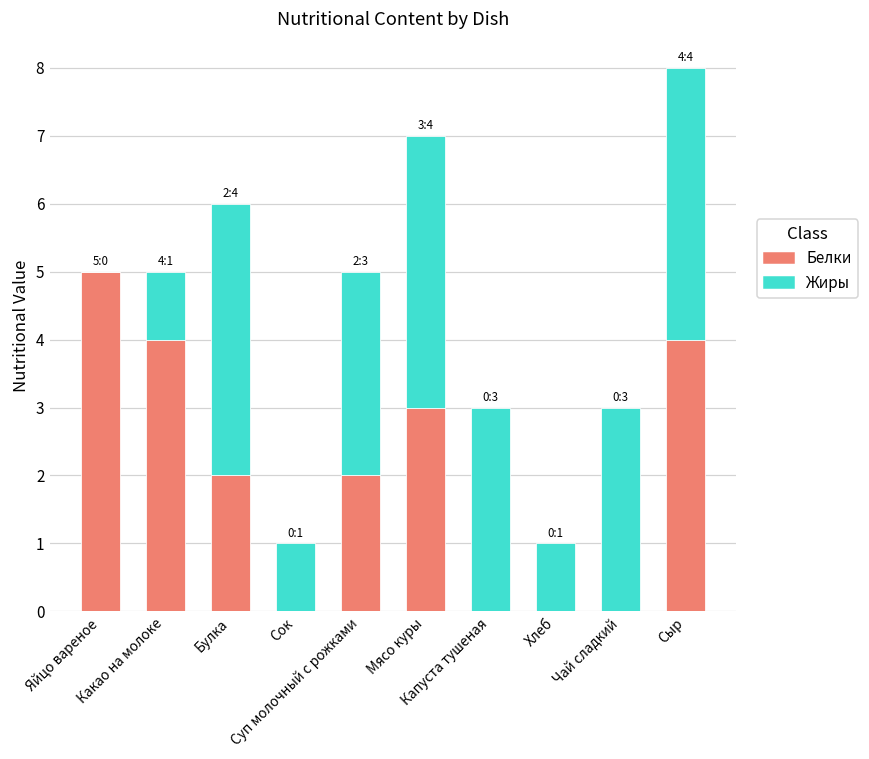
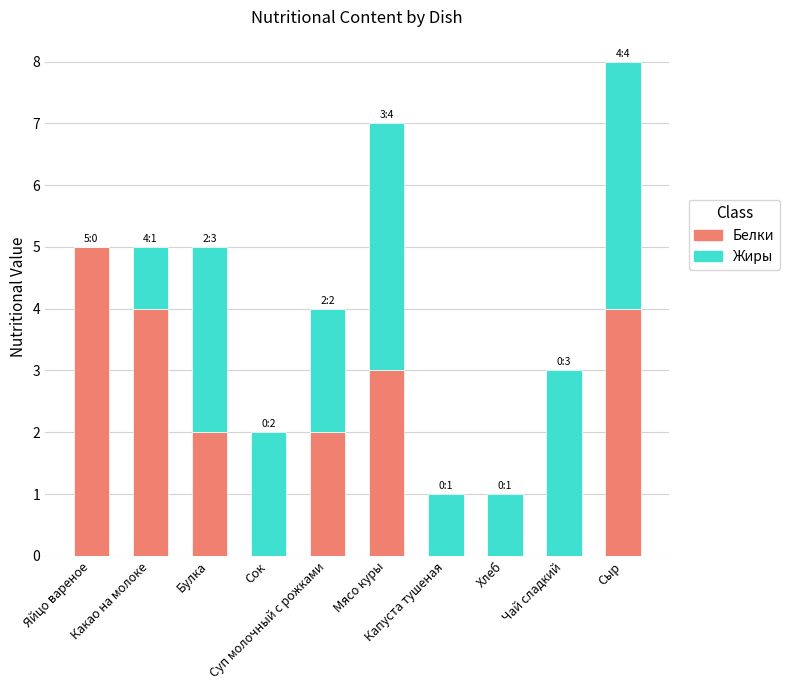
Жиры, Булка: 4 -> 3
Жиры, Сок: 1 -> 2
Жиры, Суп молочный с рожками: 3 -> 2
Жиры, Капуста тушеная: 3 -> 1
